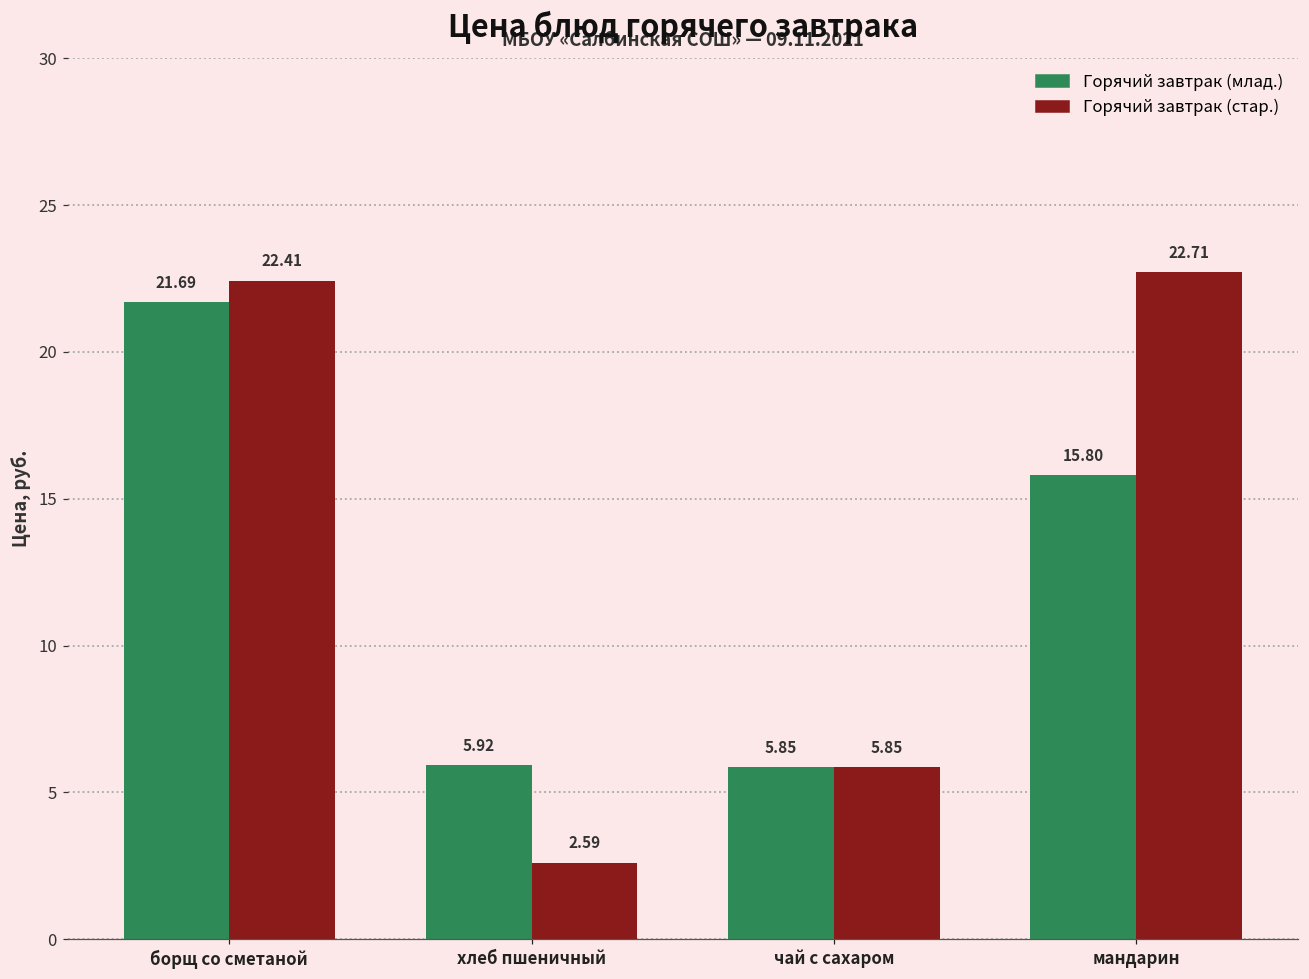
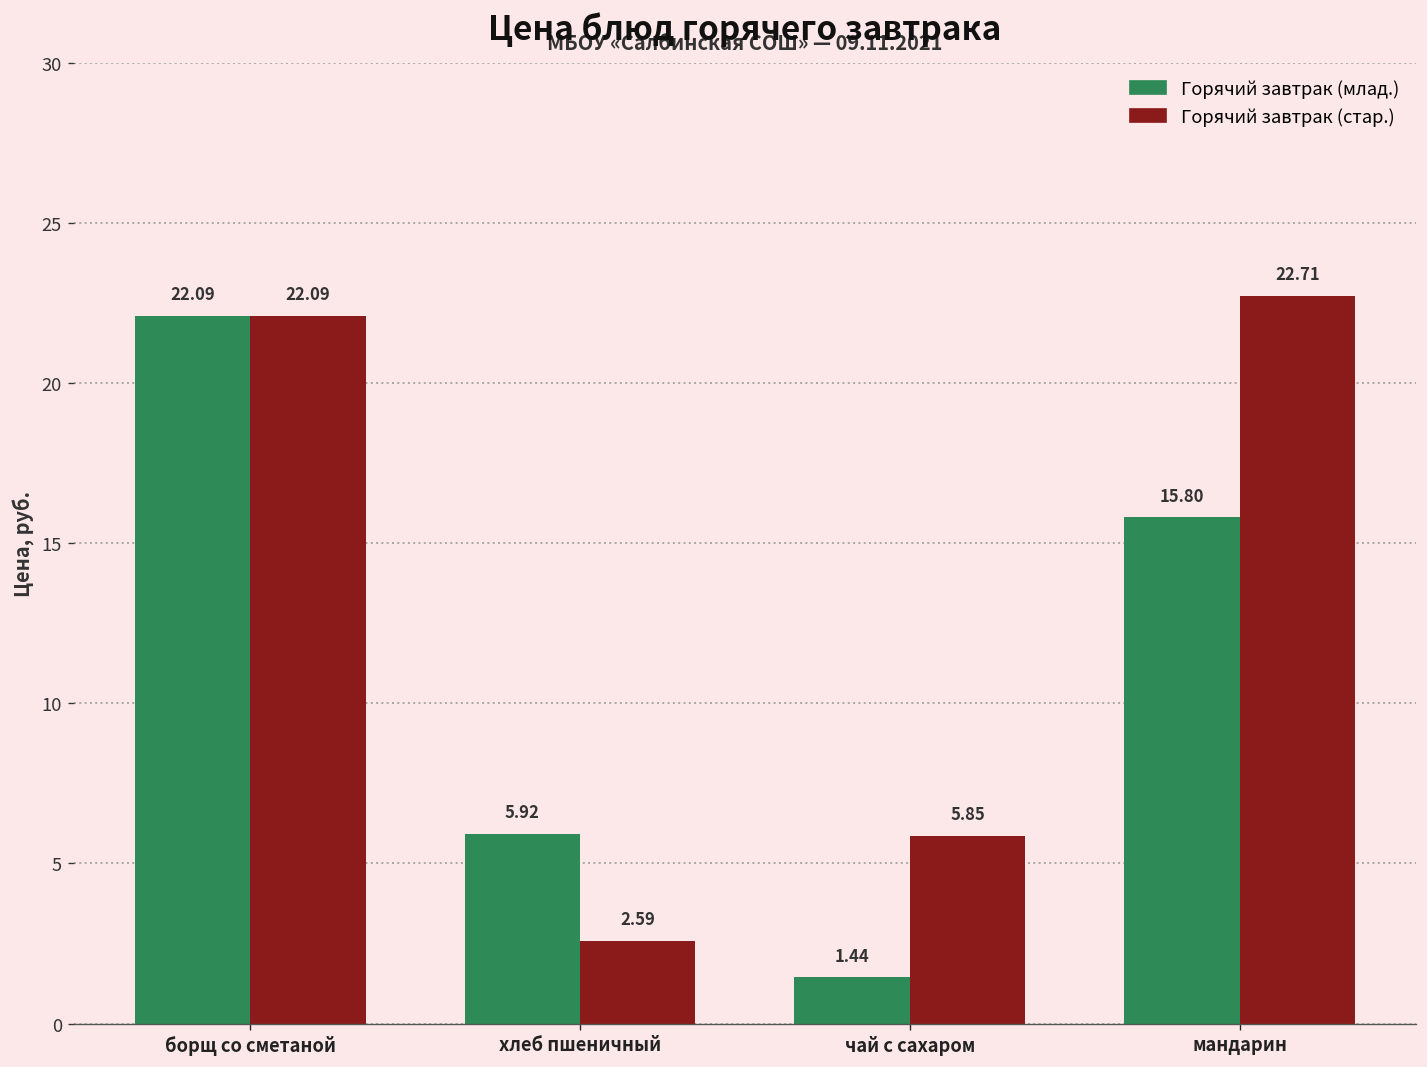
Горячий завтрак (млад.), борщ со сметаной: 21.69 -> 22.09
Горячий завтрак (стар.), борщ со сметаной: 22.41 -> 22.09
Горячий завтрак (млад.), чай с сахаром: 5.85 -> 1.44
